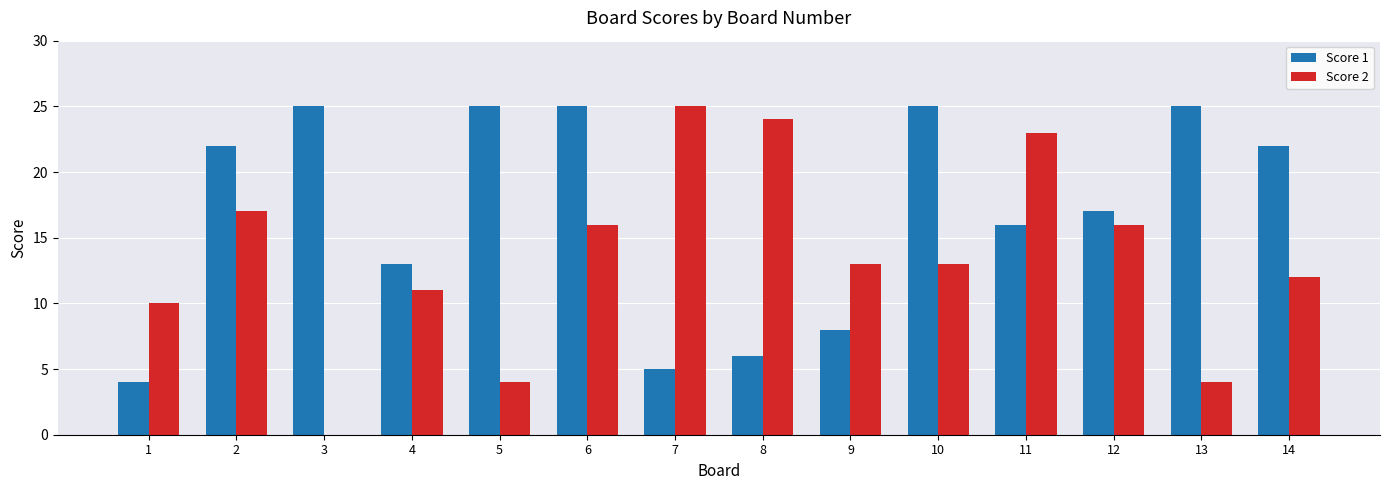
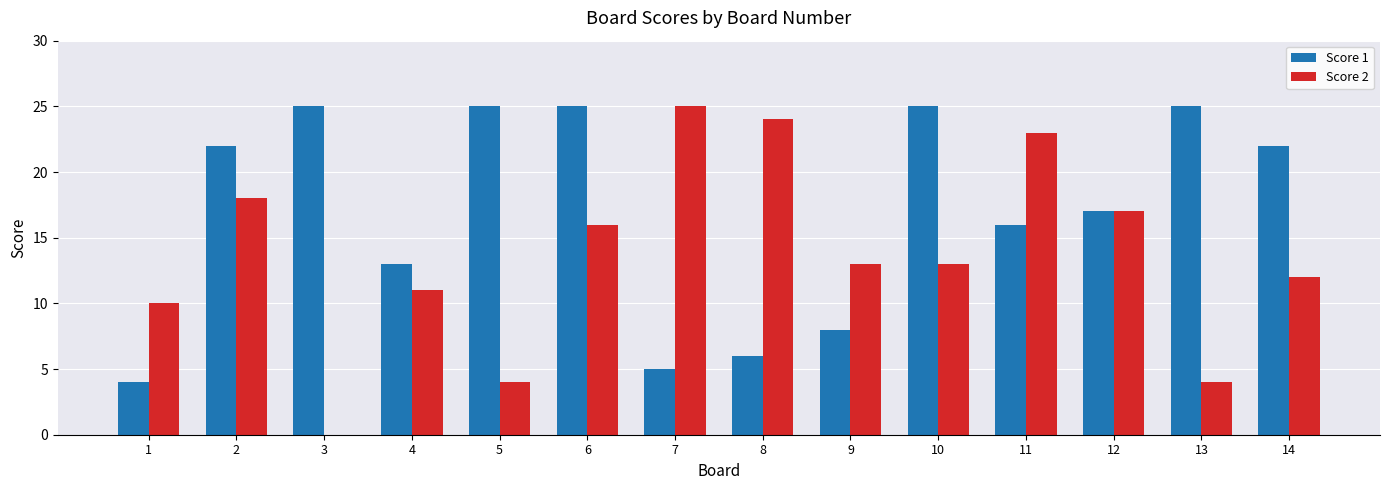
Score 2, 2: 17 -> 18
Score 2, 12: 16 -> 17
